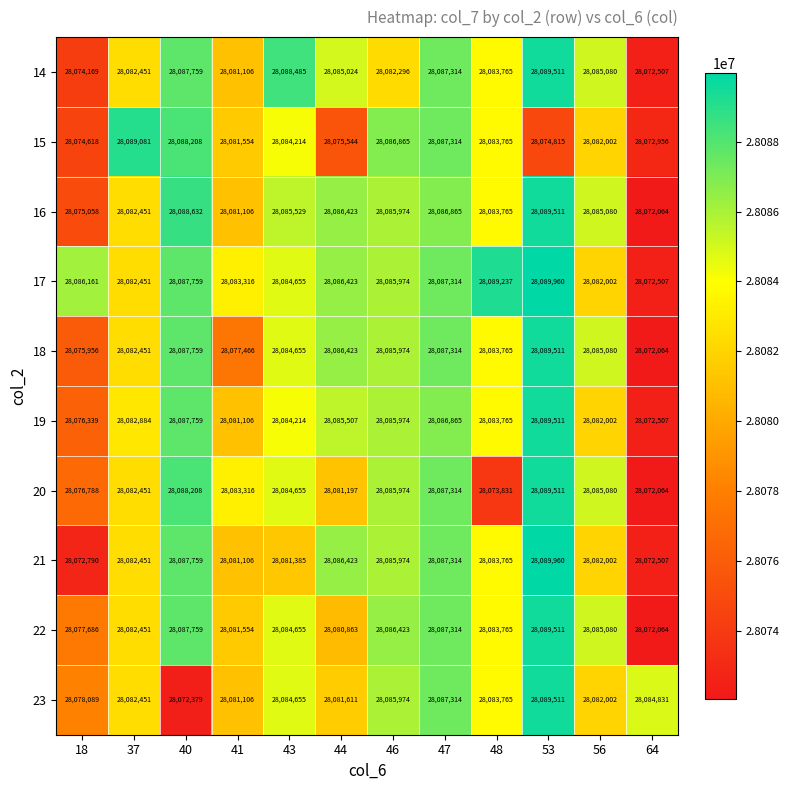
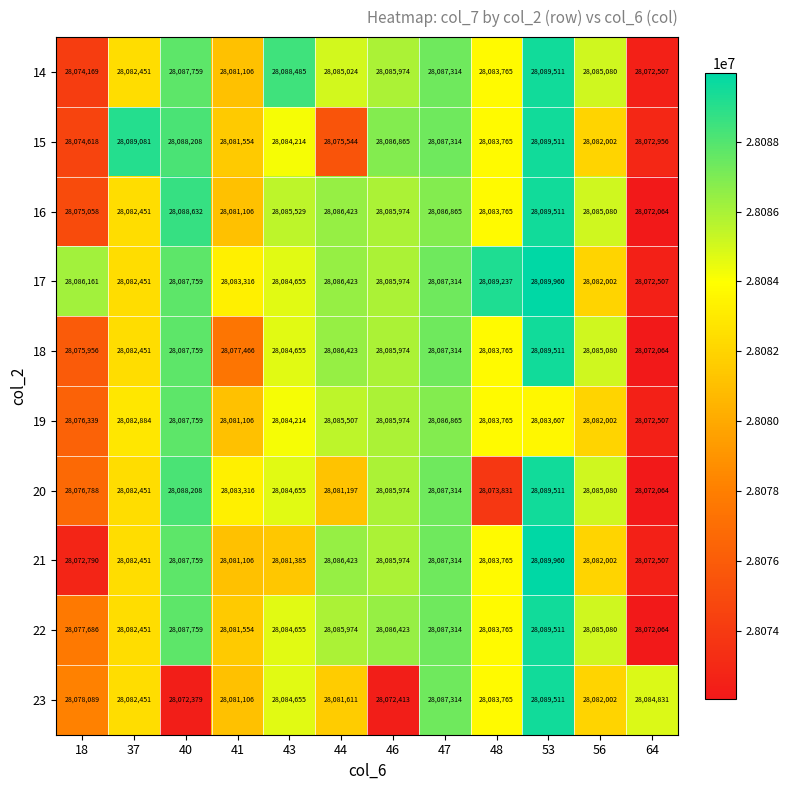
14, 46: 28,082,296 -> 28,085,974
15, 53: 28,074,815 -> 28,089,511
19, 53: 28,089,511 -> 28,083,607
22, 44: 28,080,863 -> 28,085,974
23, 46: 28,085,974 -> 28,072,413
